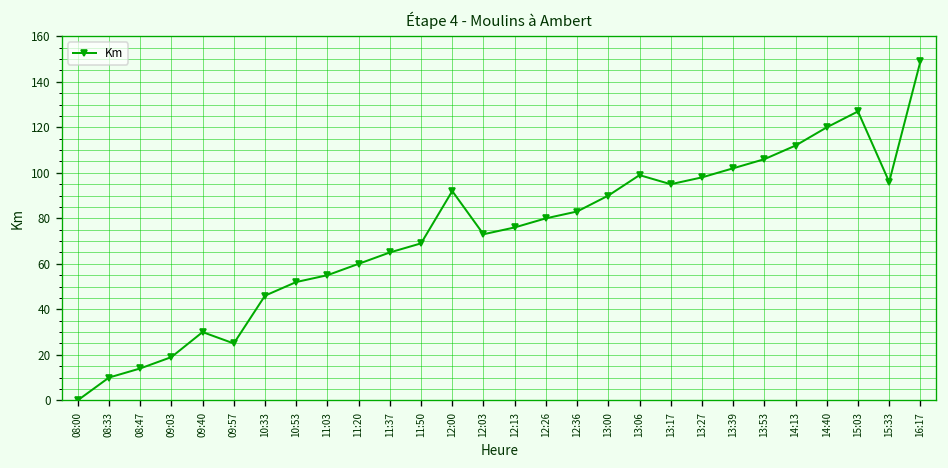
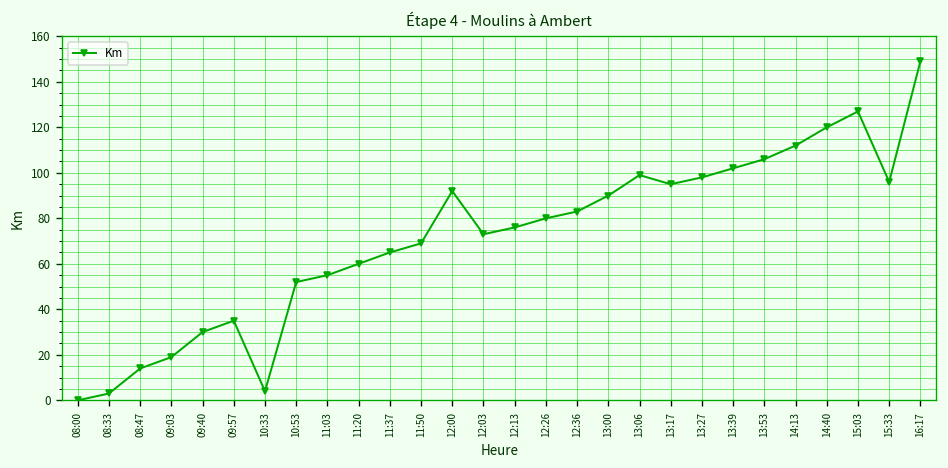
08:33: 10 -> 3
09:57: 25 -> 35
10:33: 46 -> 4
